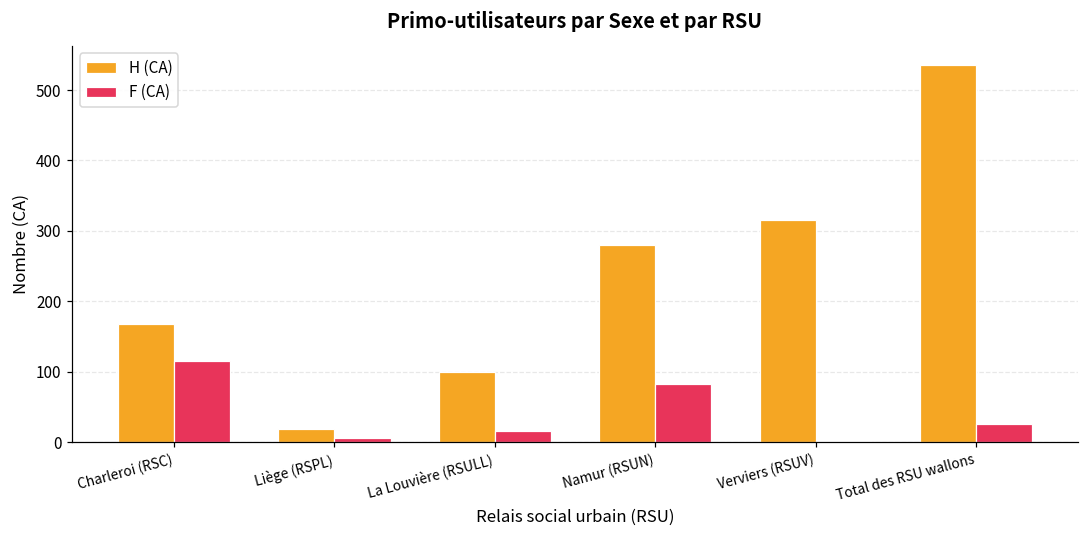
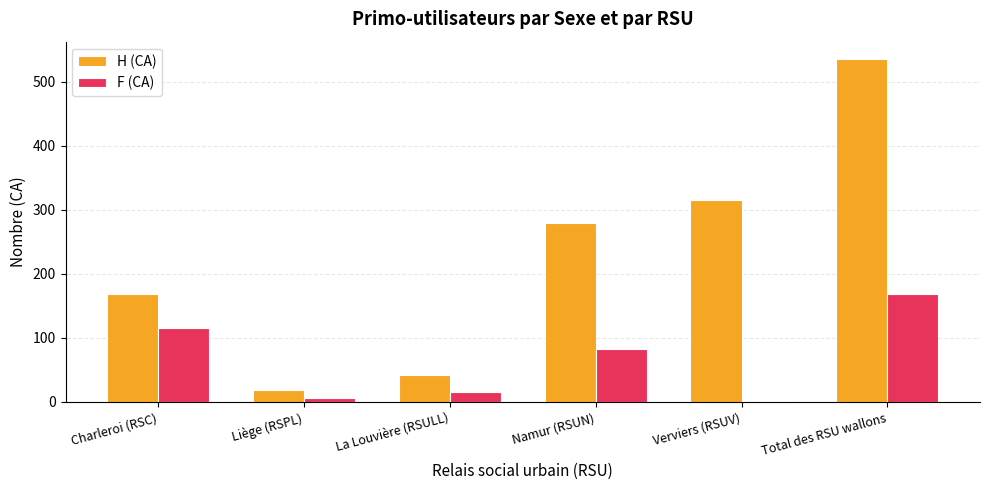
H (CA), La Louvière (RSULL): 100 -> 40
F (CA), Total des RSU wallons: 30 -> 170
